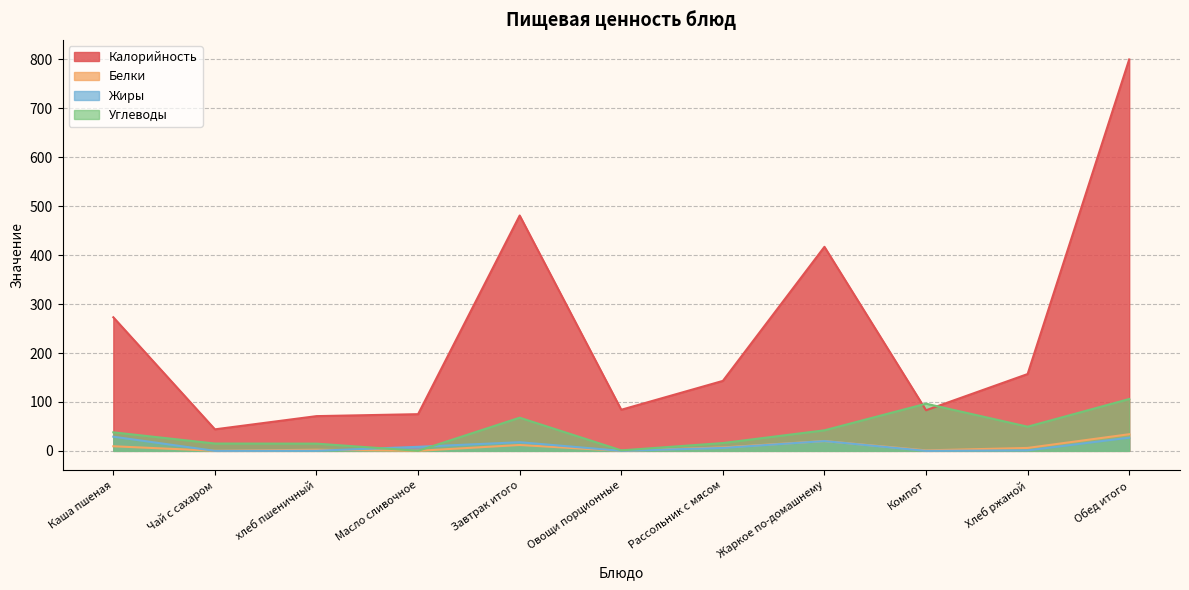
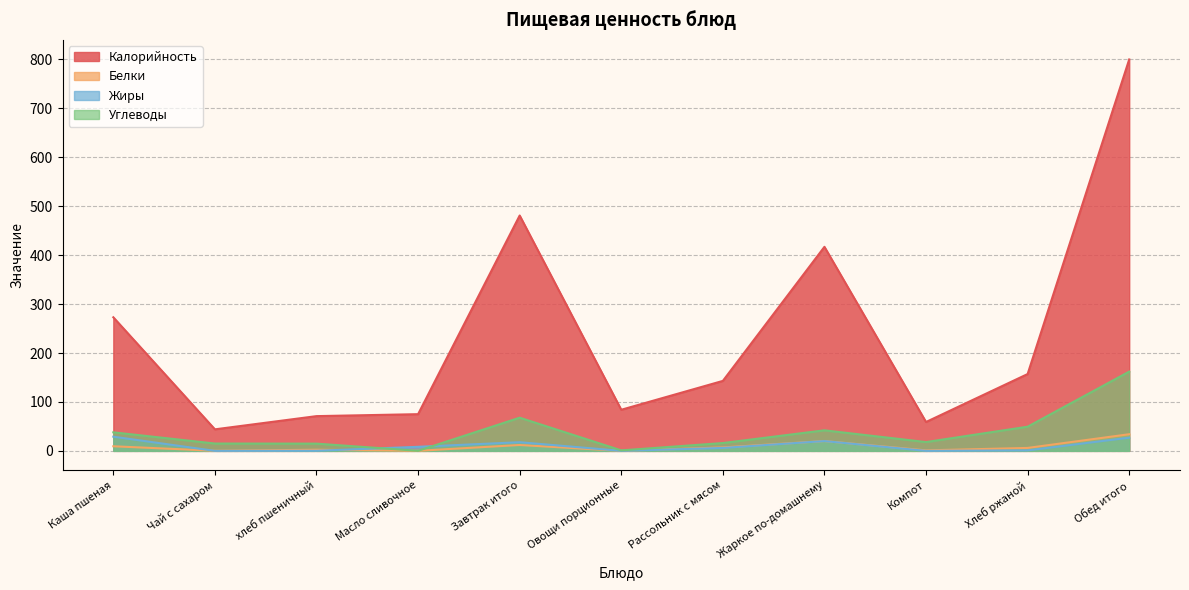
Калорийность, Компот: 80 -> 60
Углеводы, Компот: 100 -> 20
Углеводы, Обед итого: 110 -> 160
